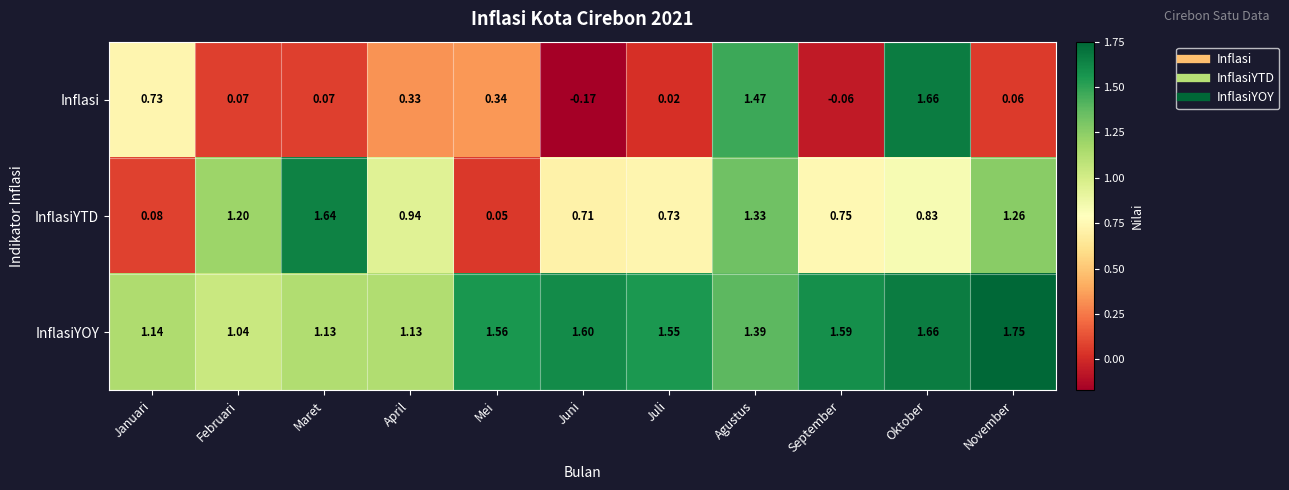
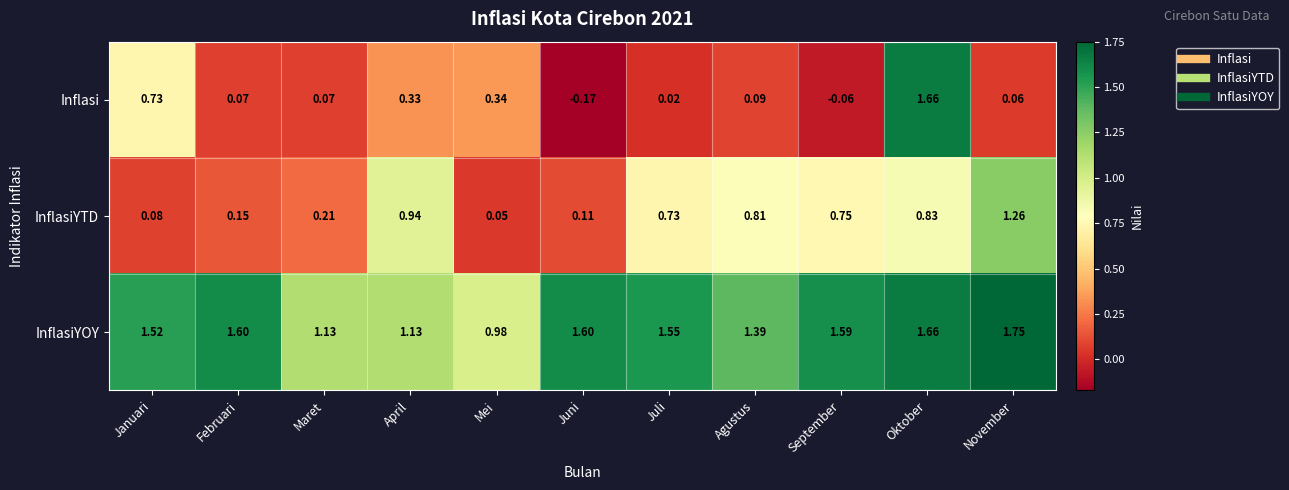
Inflasi, Agustus: 1.47 -> 0.09
InflasiYTD, Februari: 1.20 -> 0.15
InflasiYTD, Maret: 1.64 -> 0.21
InflasiYTD, Juni: 0.71 -> 0.11
InflasiYTD, Agustus: 1.33 -> 0.81
InflasiYOY, Januari: 1.14 -> 1.52
InflasiYOY, Februari: 1.04 -> 1.60
InflasiYOY, Mei: 1.56 -> 0.98
